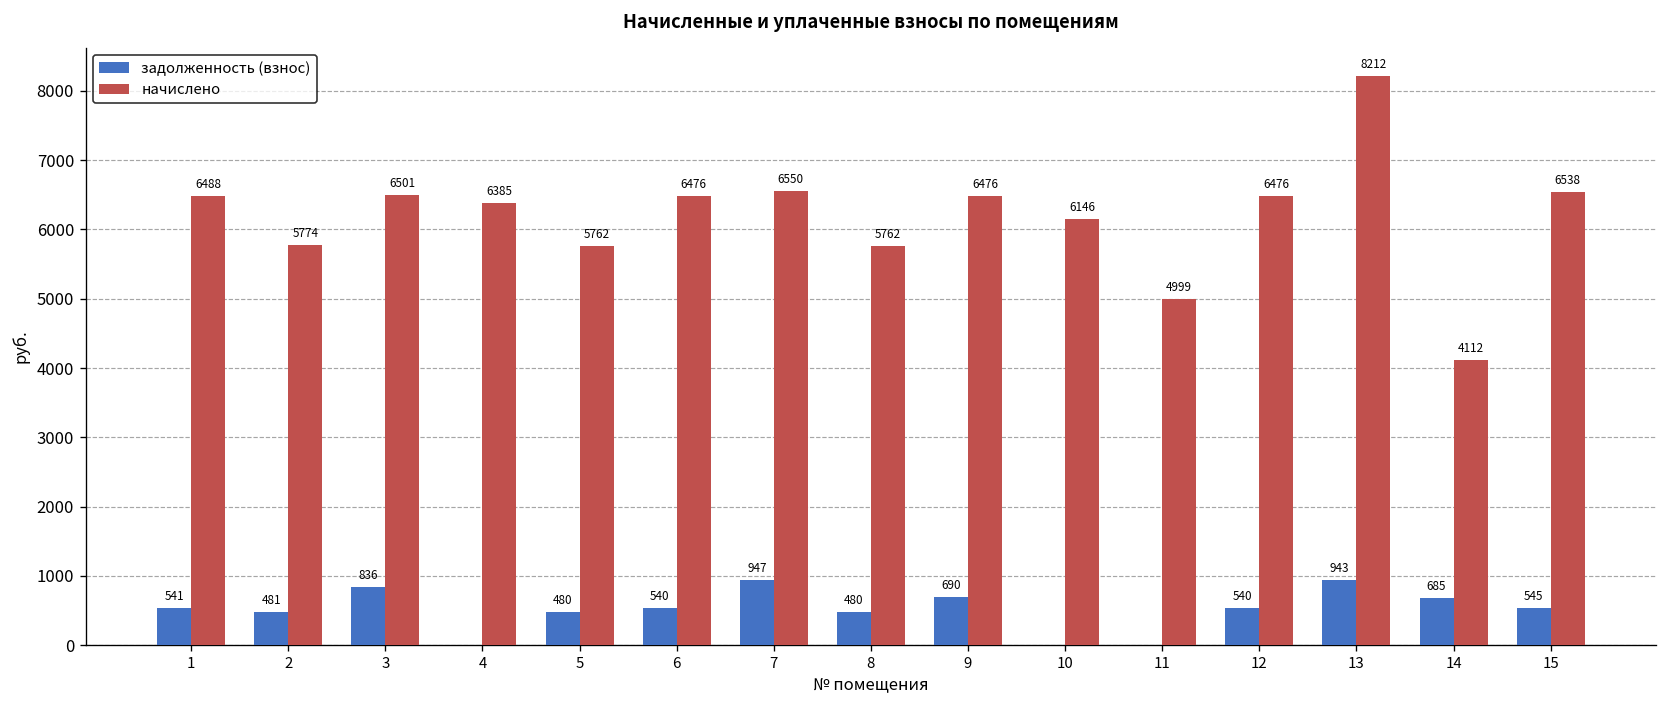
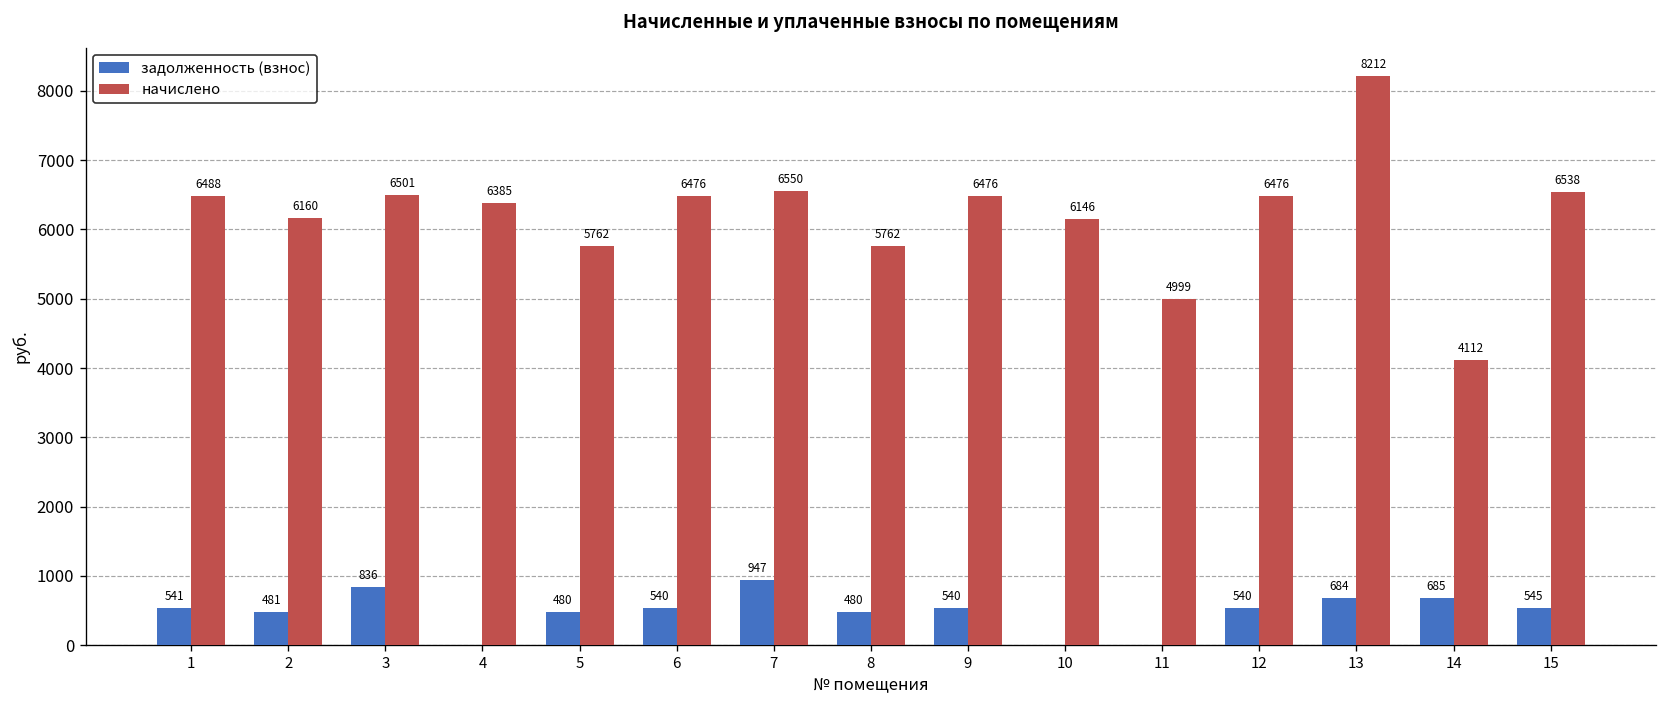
начислено, 2: 5774 -> 6160
задолженность (взнос), 9: 690 -> 540
задолженность (взнос), 13: 943 -> 684
